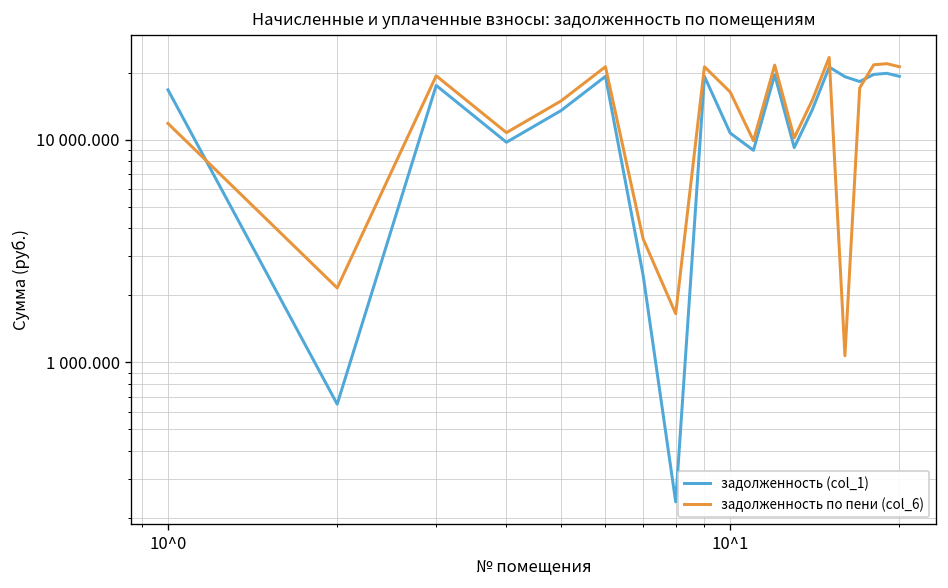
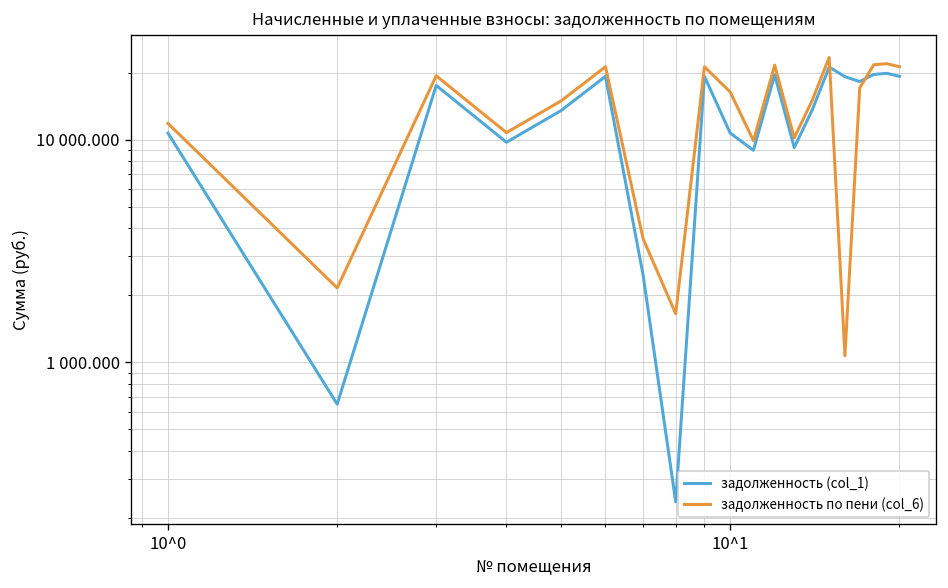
задолженность (col_1), 10^0: 17000 -> 11000
